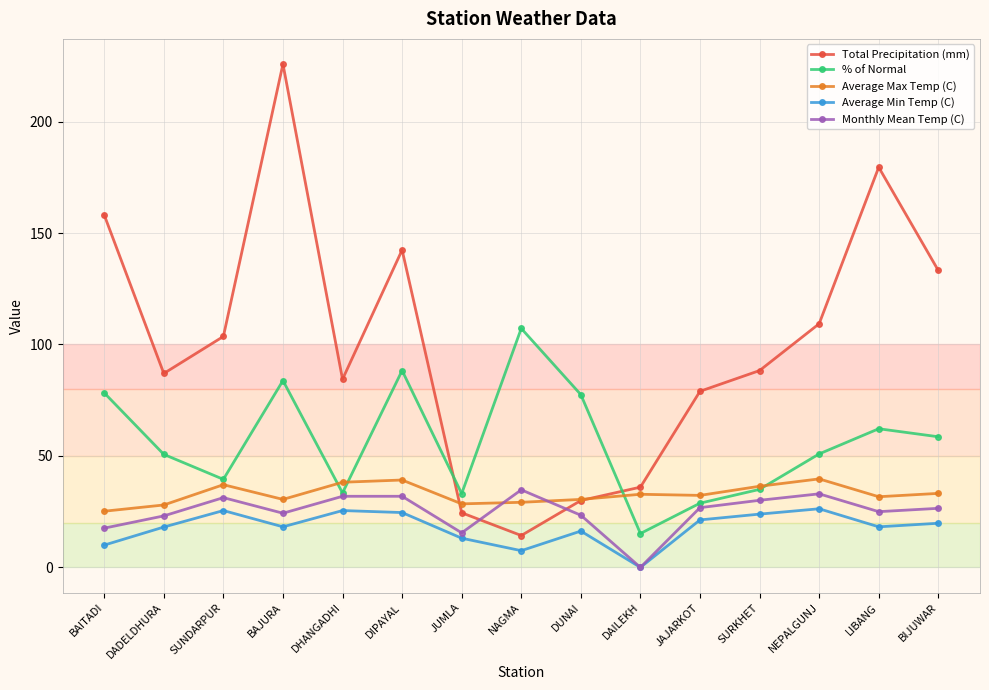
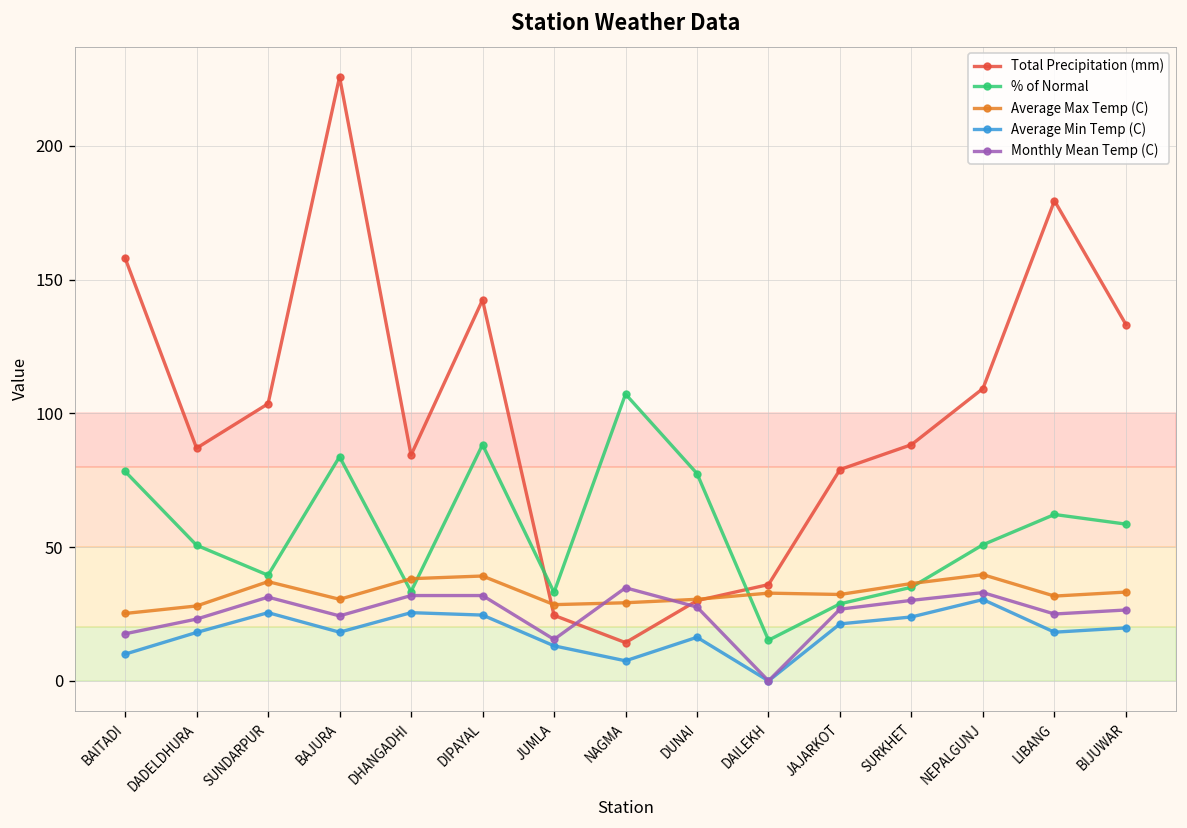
Monthly Mean Temp (C), DUNAI: 23 -> 28
Average Min Temp (C), NEPALGUNJ: 26 -> 30
